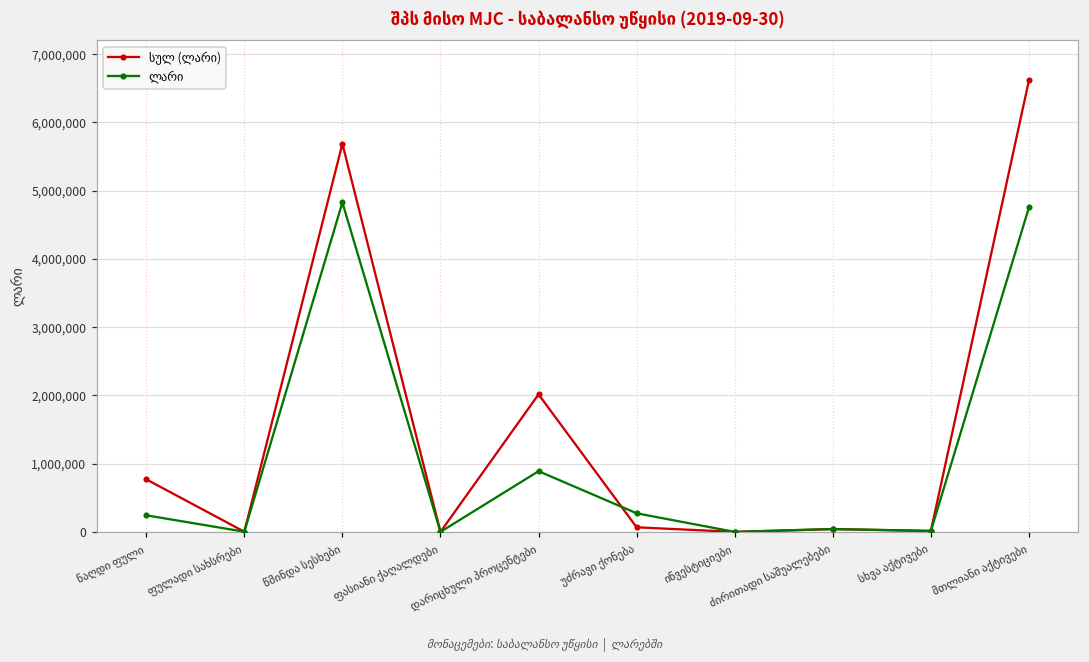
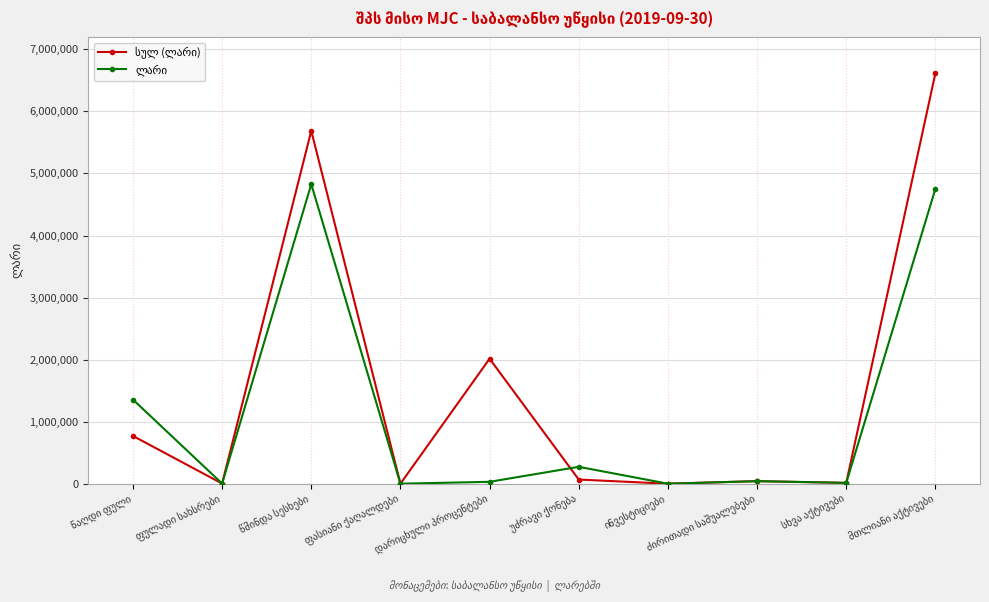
ლარი, ნაღდი ფული: 200,000 -> 1,400,000
ლარი, დარიცხული პროცენტები: 900,000 -> 0
